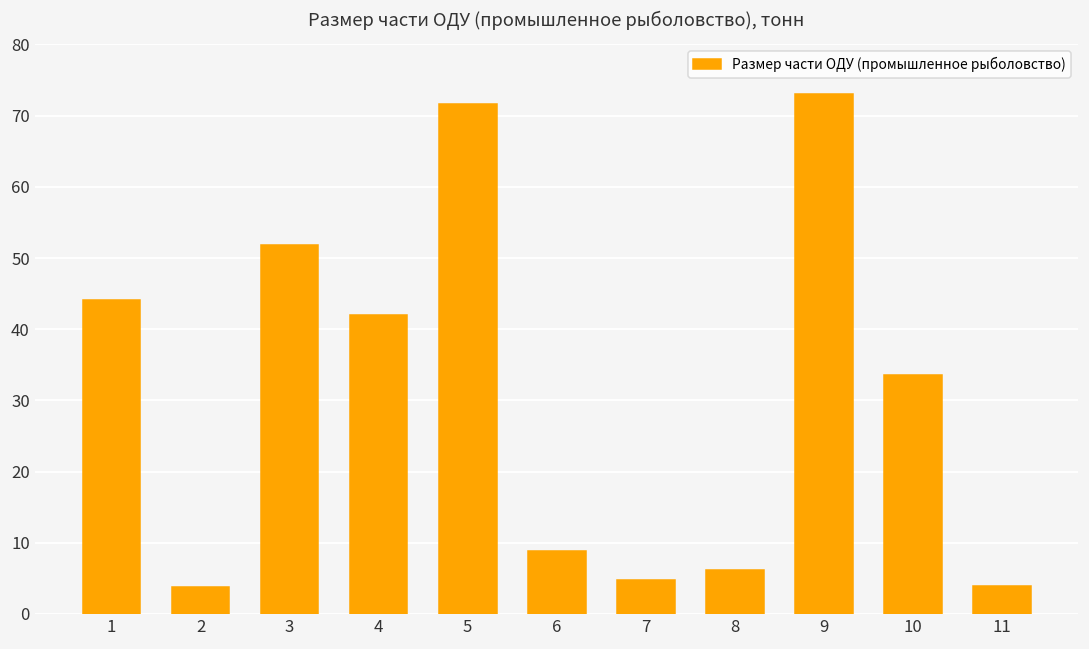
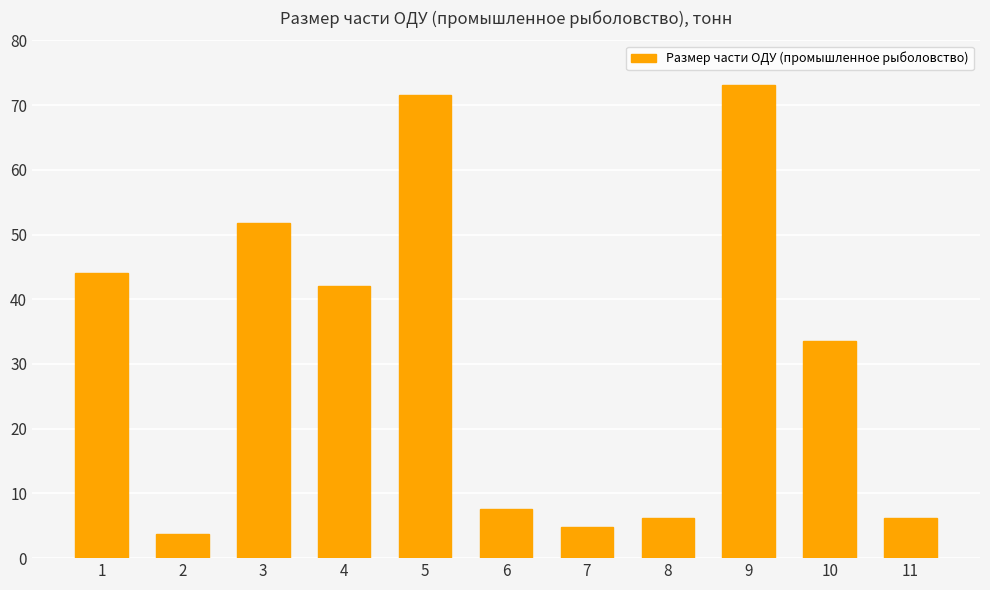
6: 9 -> 8
11: 4 -> 6
